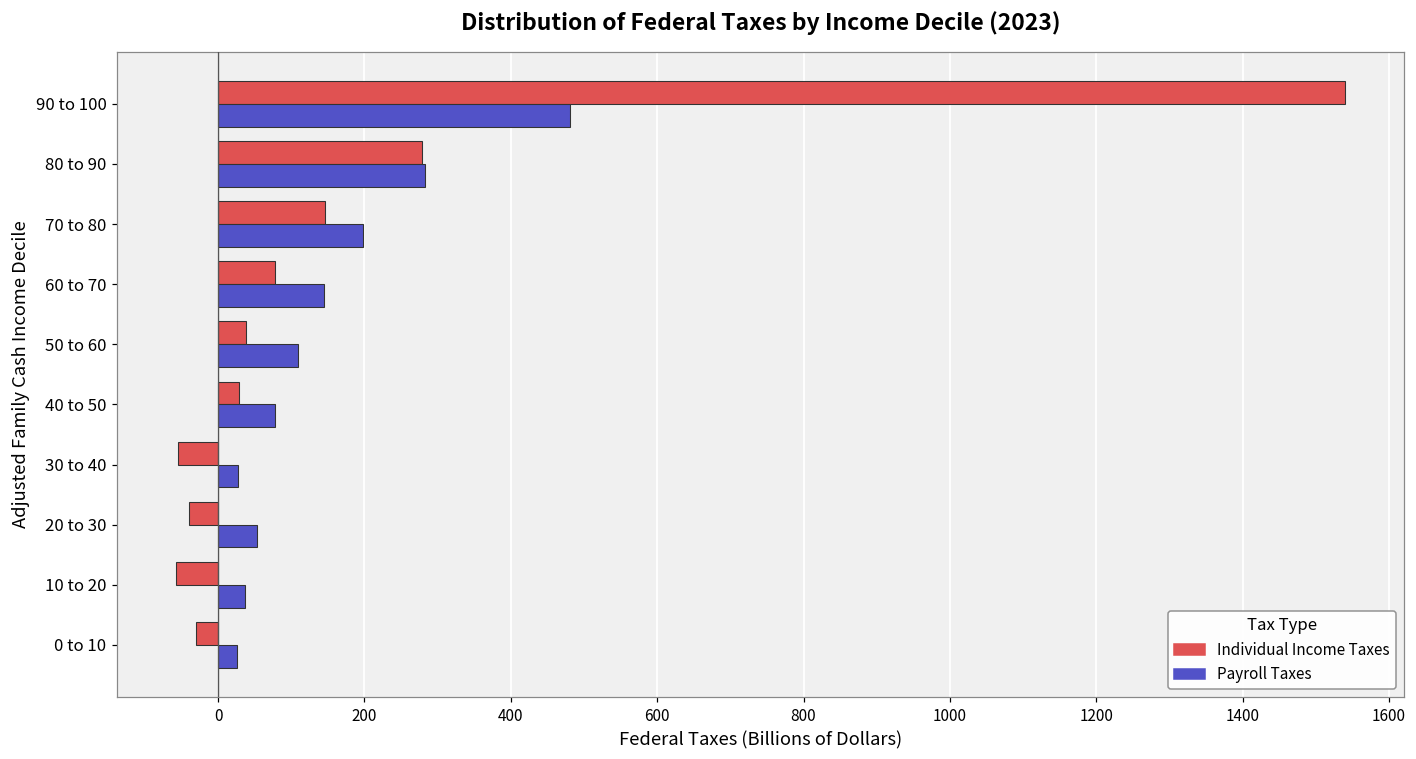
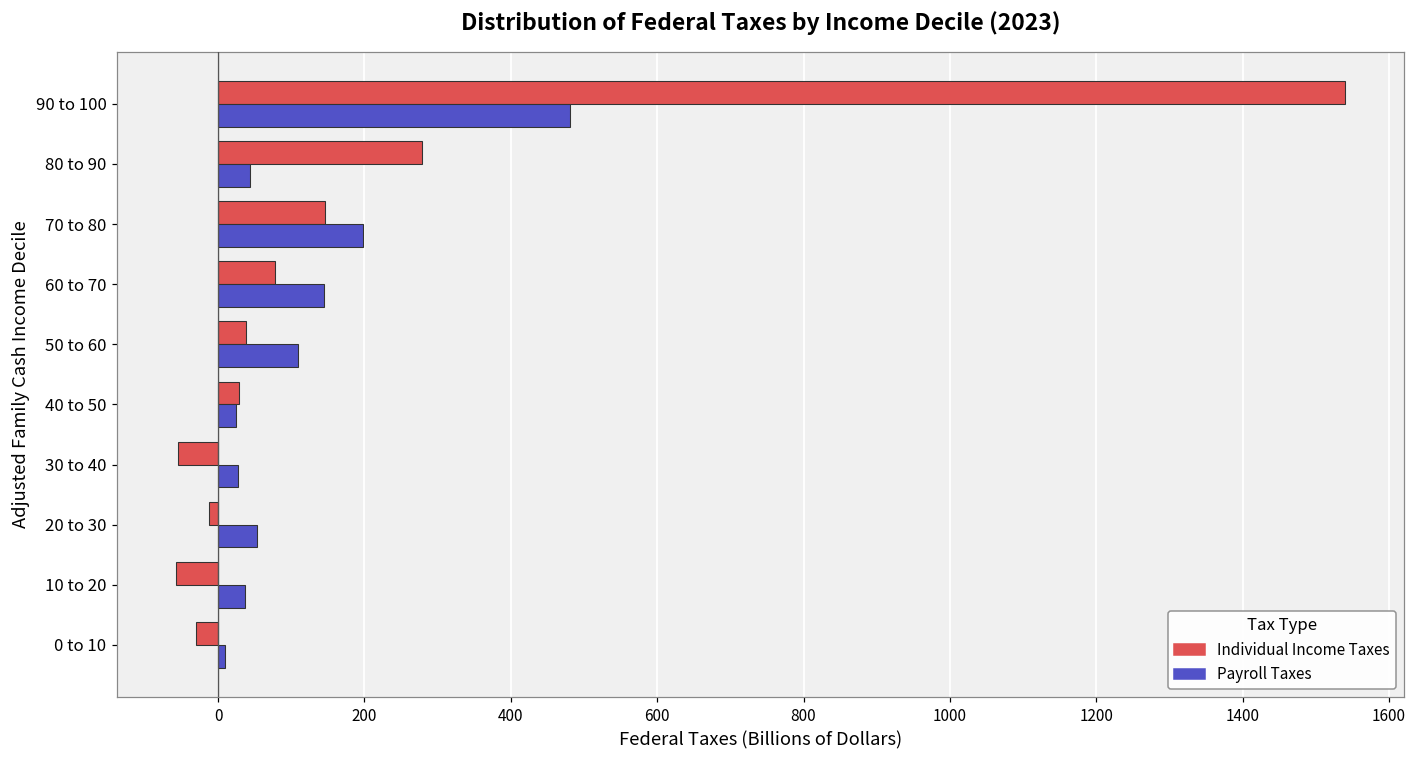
Payroll Taxes, 80 to 90: 280 -> 40
Payroll Taxes, 40 to 50: 80 -> 20
Individual Income Taxes, 20 to 30: -40 -> -10
Payroll Taxes, 0 to 10: 30 -> 10
